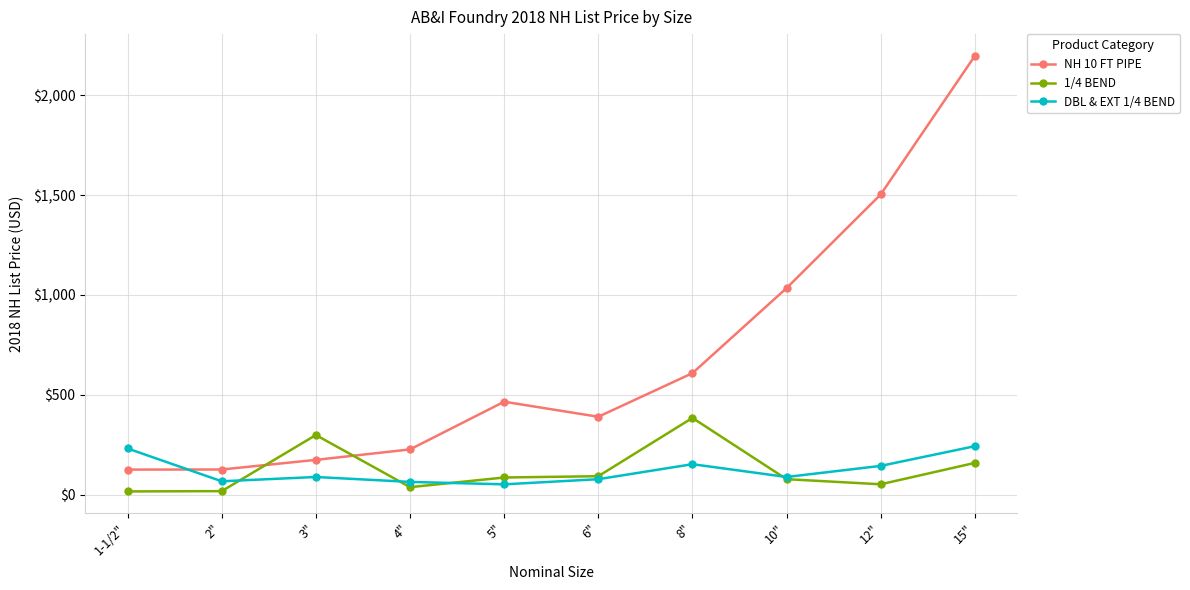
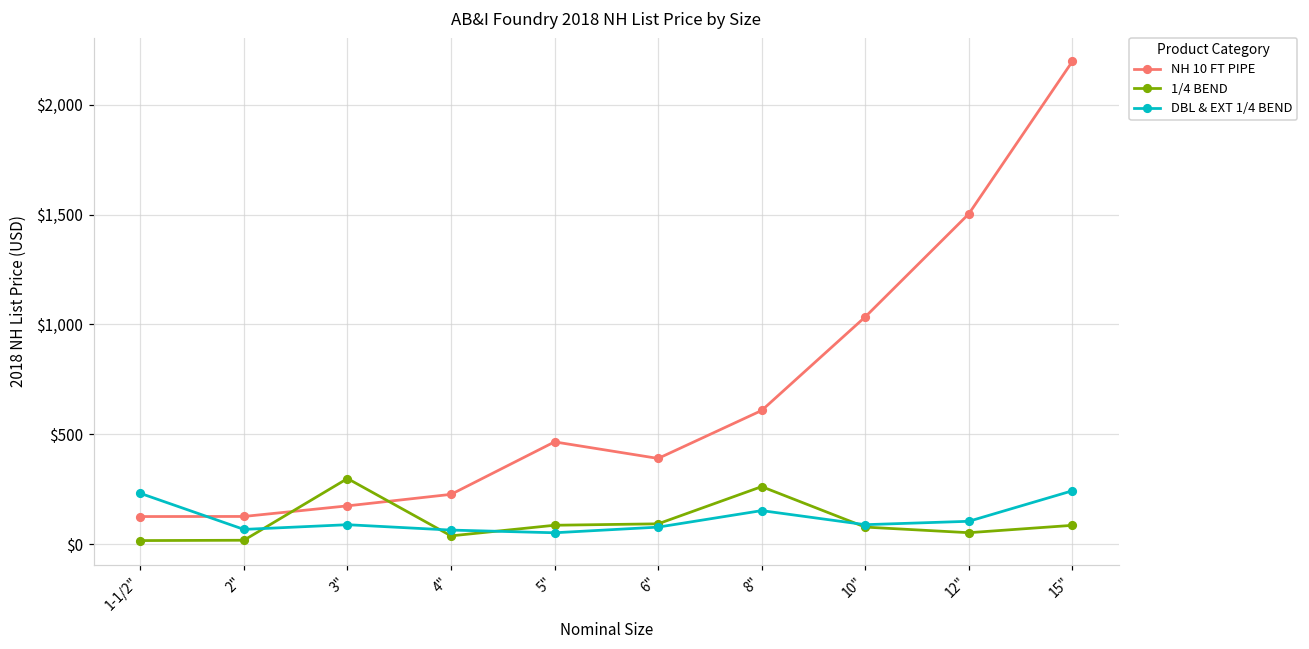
1/4 BEND, 8": $390 -> $260
DBL & EXT 1/4 BEND, 12": $150 -> $100
1/4 BEND, 15": $160 -> $90
